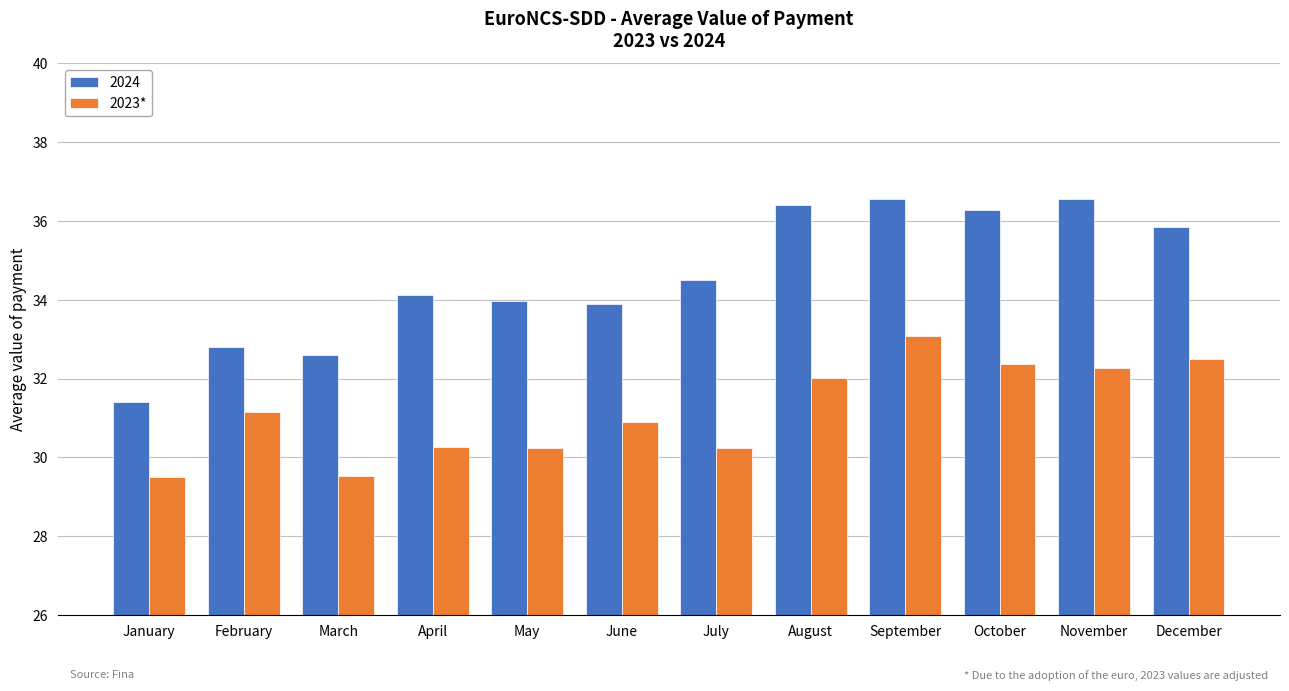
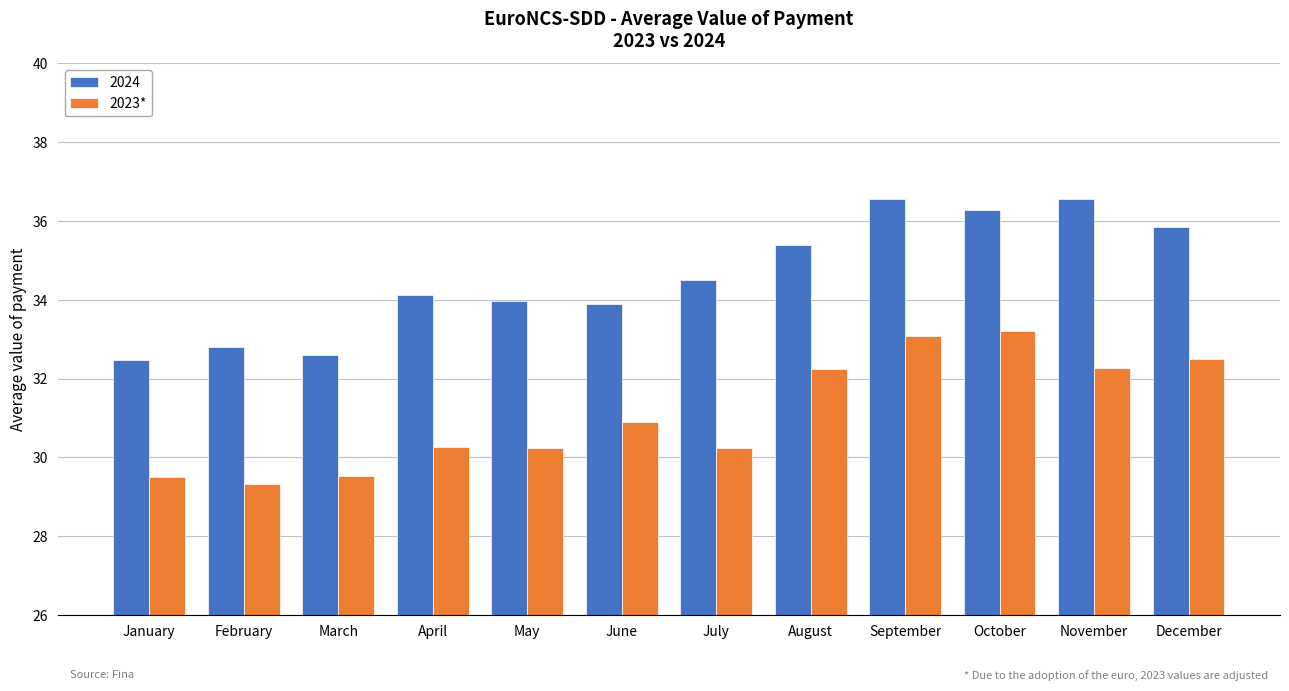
2024, January: 31.4 -> 32.5
2023*, February: 31.2 -> 29.3
2024, August: 36.4 -> 35.4
2023*, August: 32.0 -> 32.2
2023*, October: 32.4 -> 33.2
